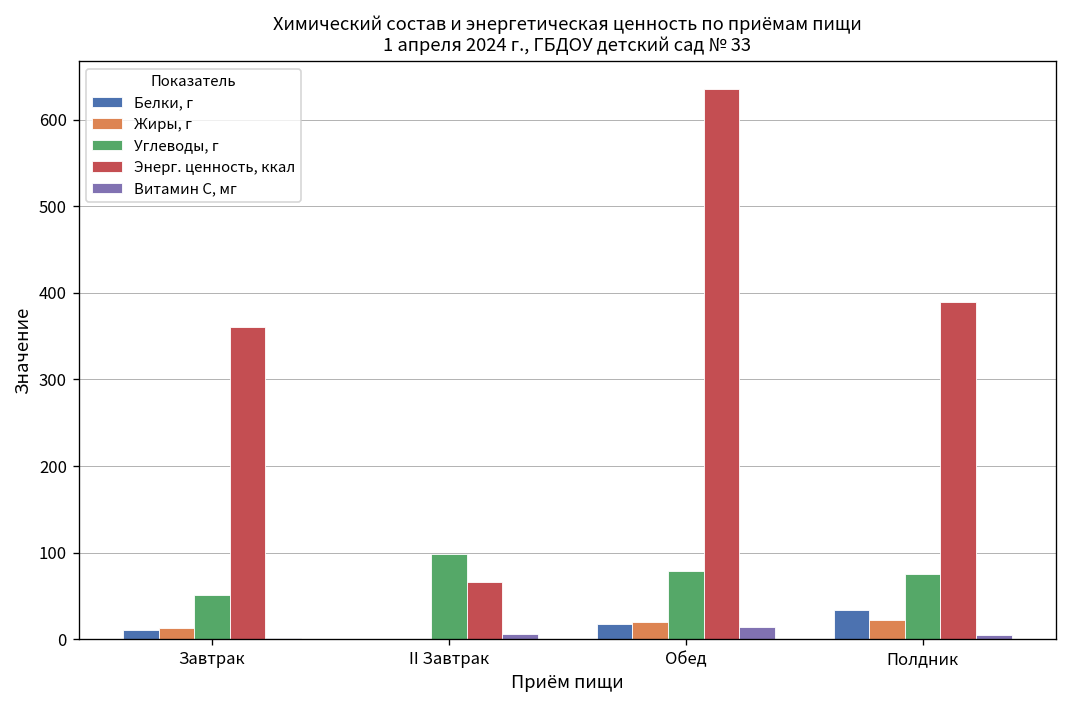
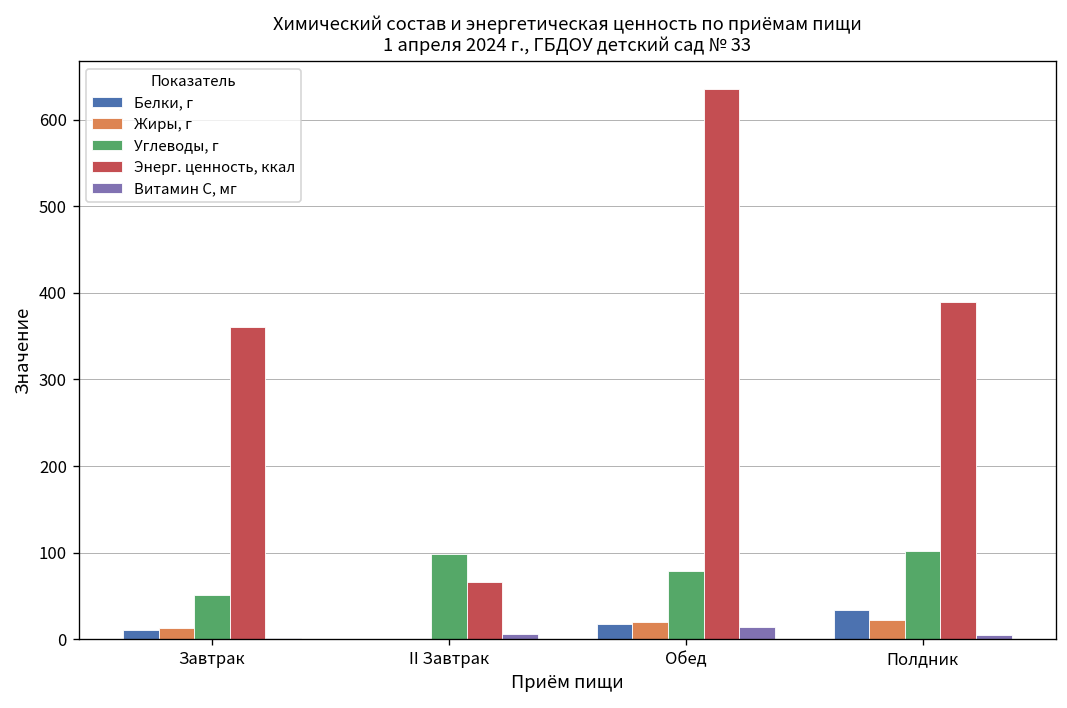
Углеводы, г, Полдник: 80 -> 100
